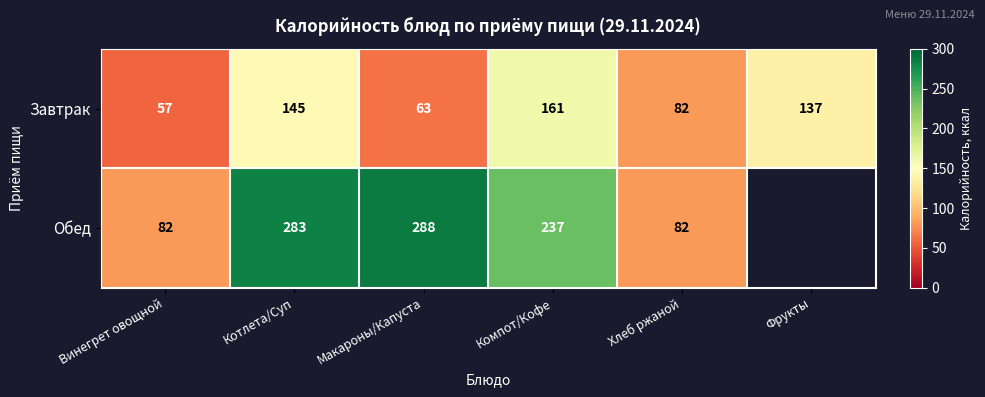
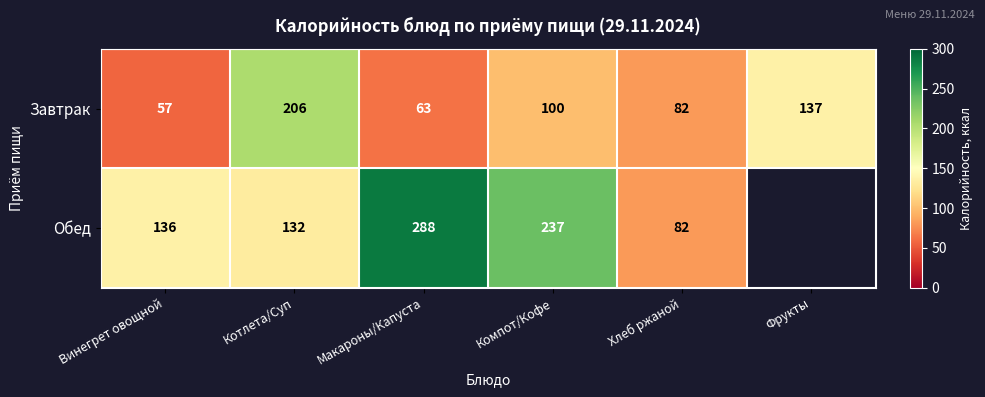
Завтрак, Котлета/Суп: 145 -> 206
Завтрак, Компот/Кофе: 161 -> 100
Обед, Винегрет овощной: 82 -> 136
Обед, Котлета/Суп: 283 -> 132
